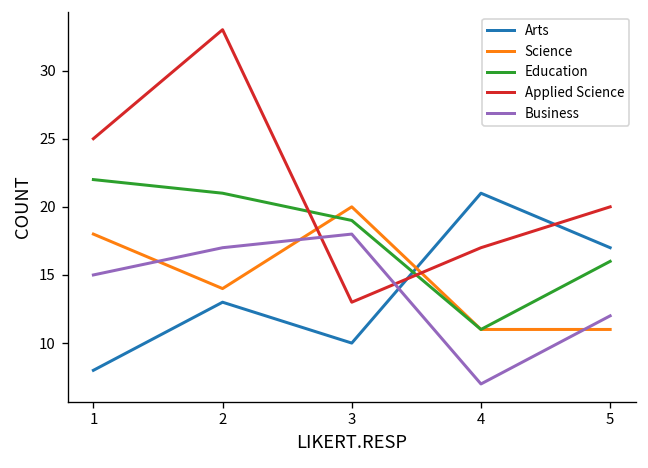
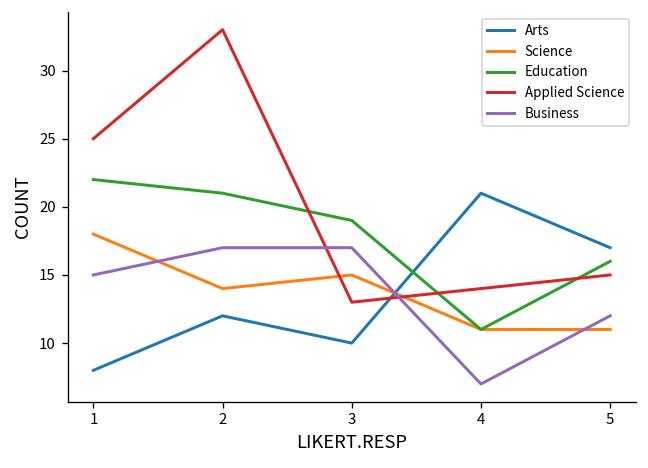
Arts, 2: 13 -> 12
Science, 3: 20 -> 15
Business, 3: 18 -> 17
Applied Science, 4: 17 -> 14
Applied Science, 5: 20 -> 15
